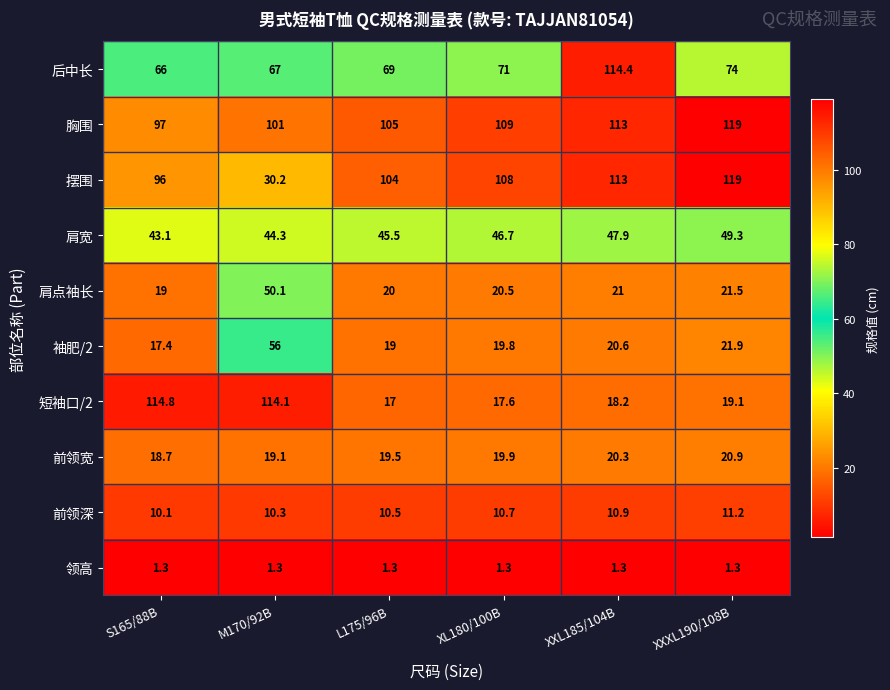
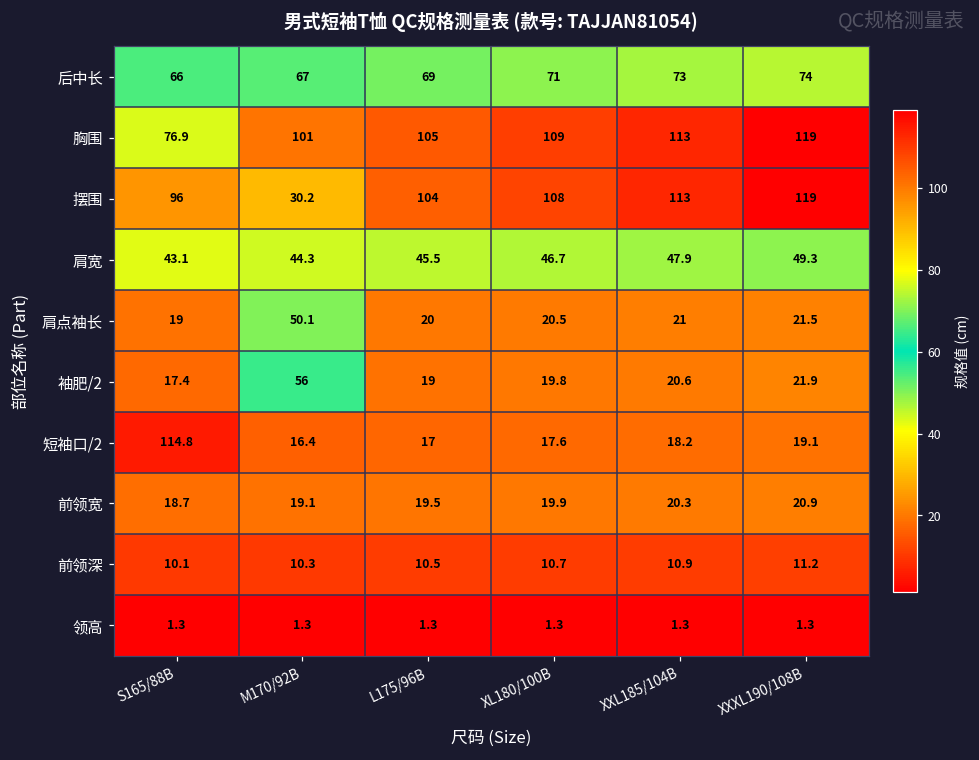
后中长, XXL185/104B: 114.4 -> 73
胸围, S165/88B: 97 -> 76.9
短袖口/2, M170/92B: 114.1 -> 16.4
